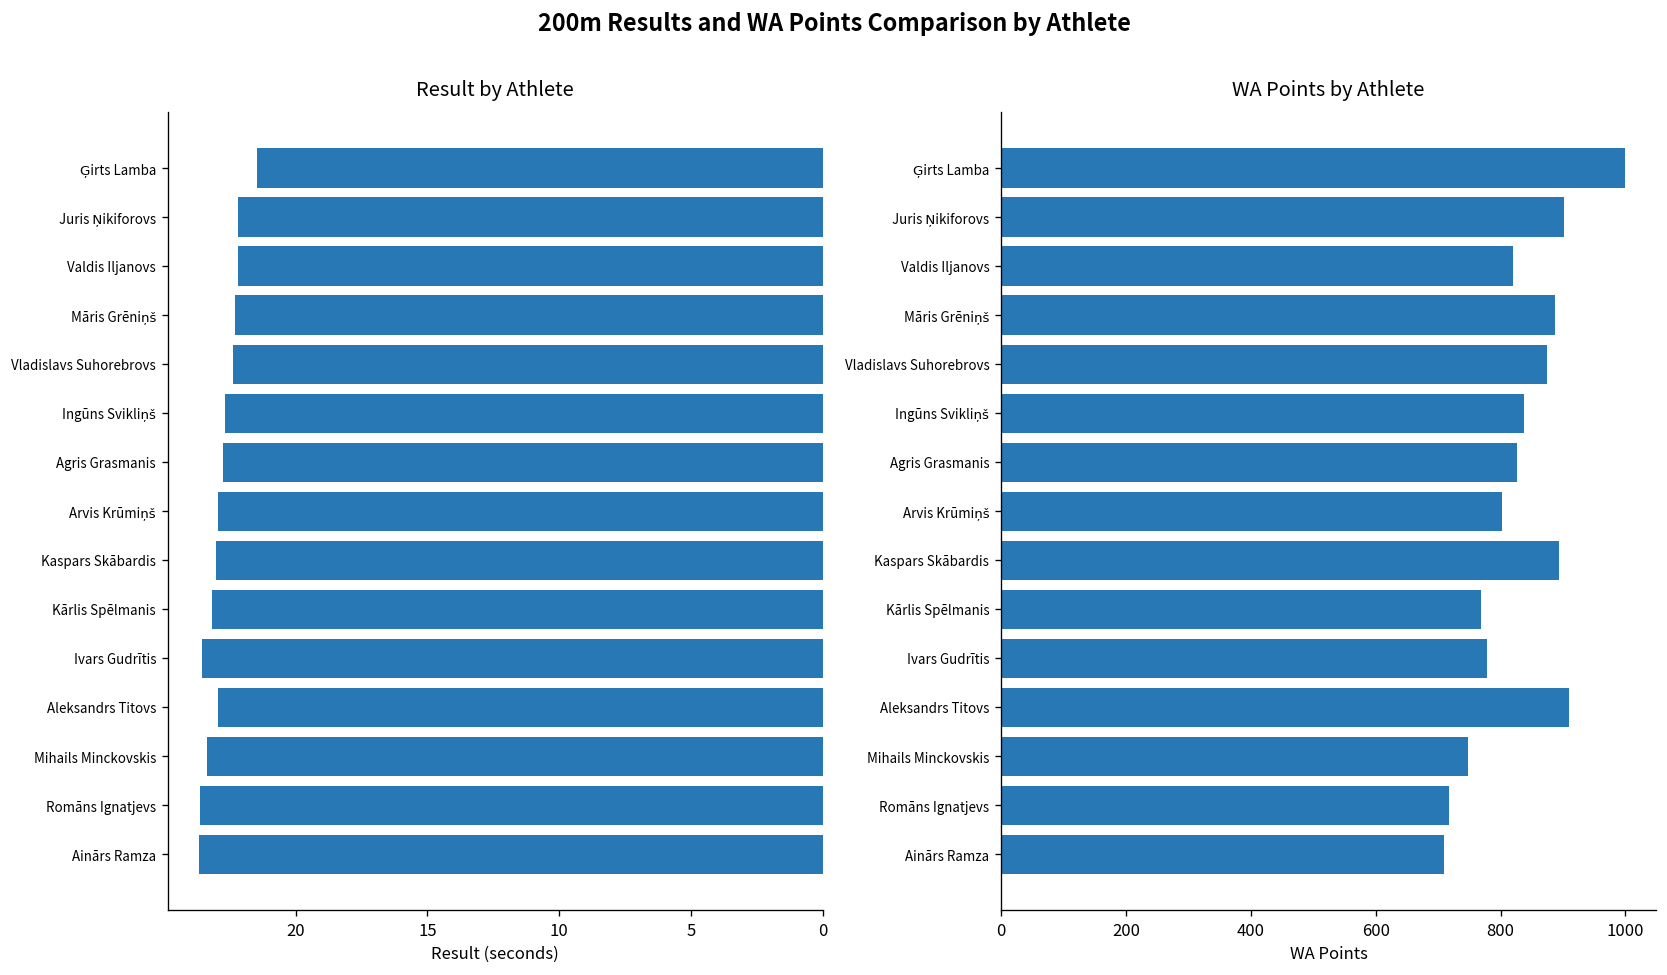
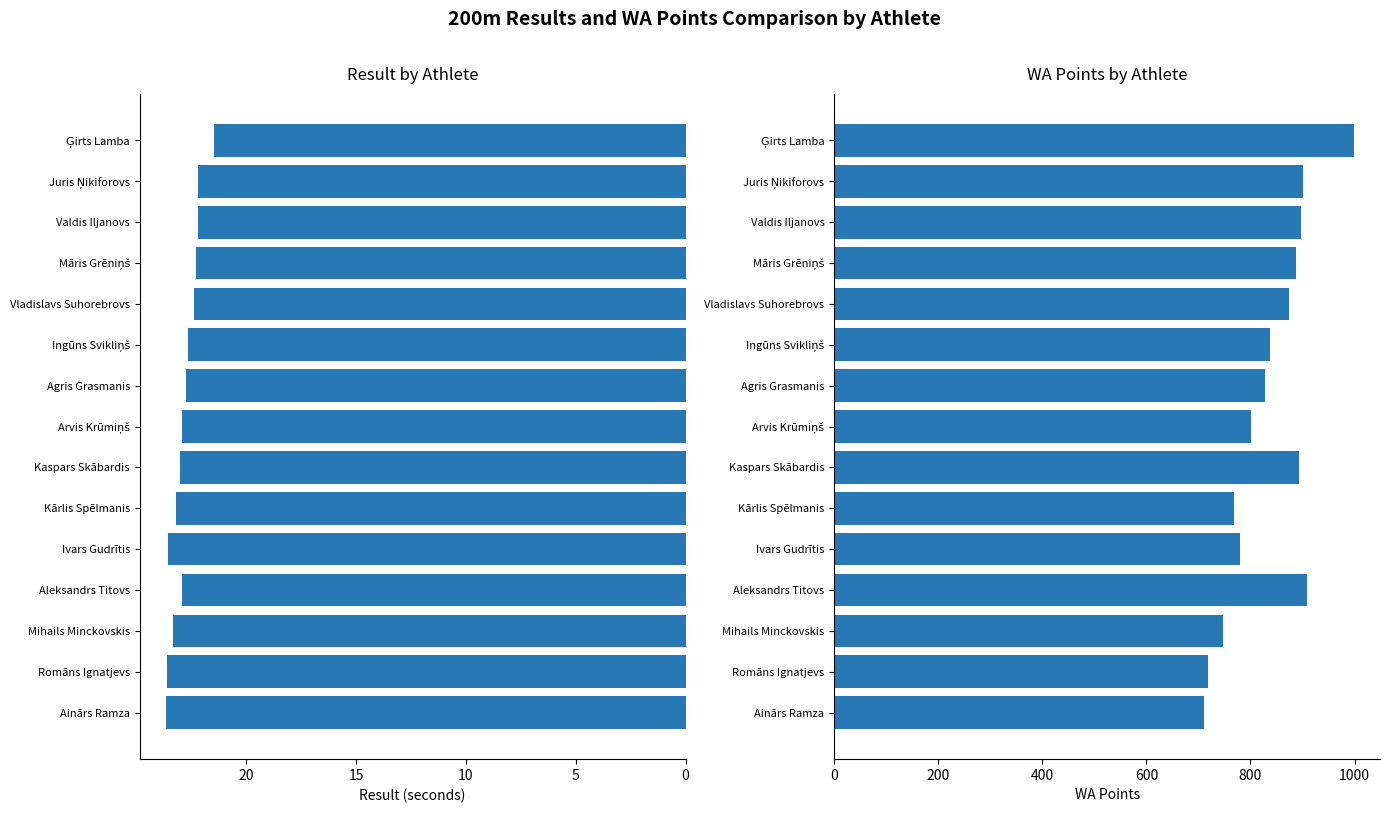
WA Points by Athlete, Valdis Iljanovs: 820 -> 900
